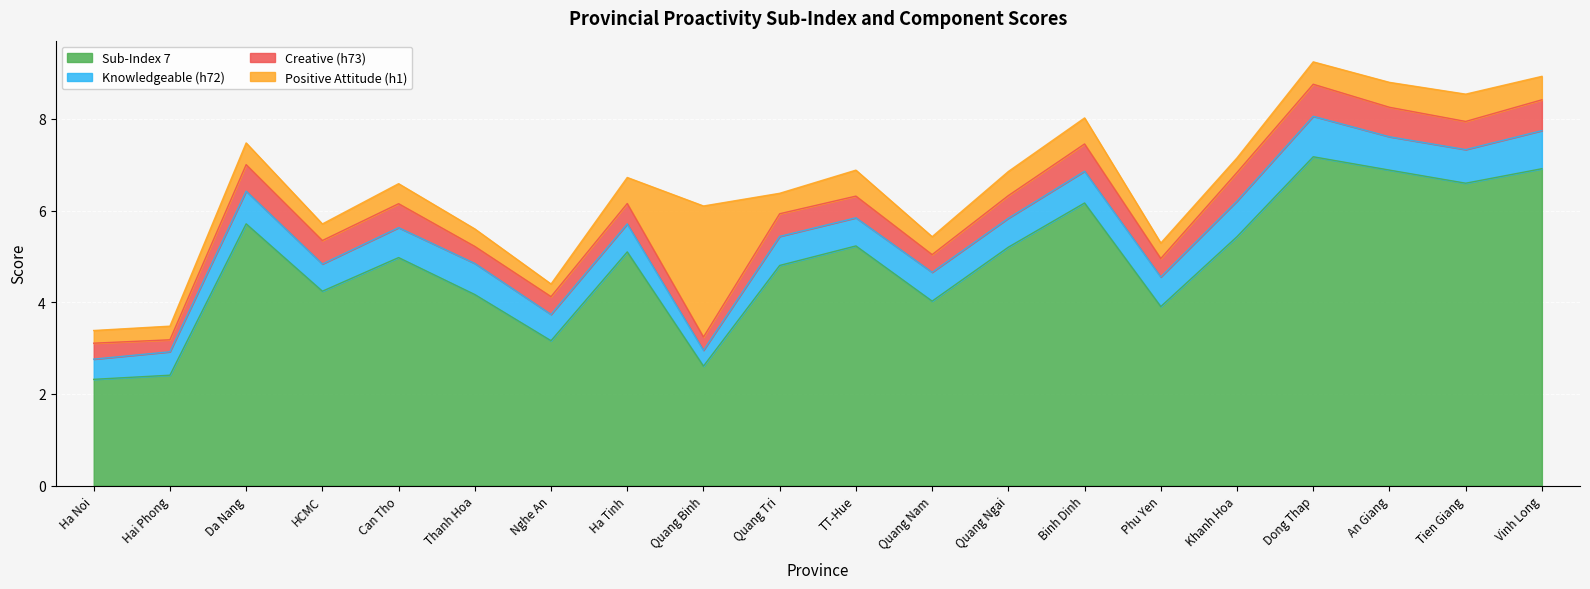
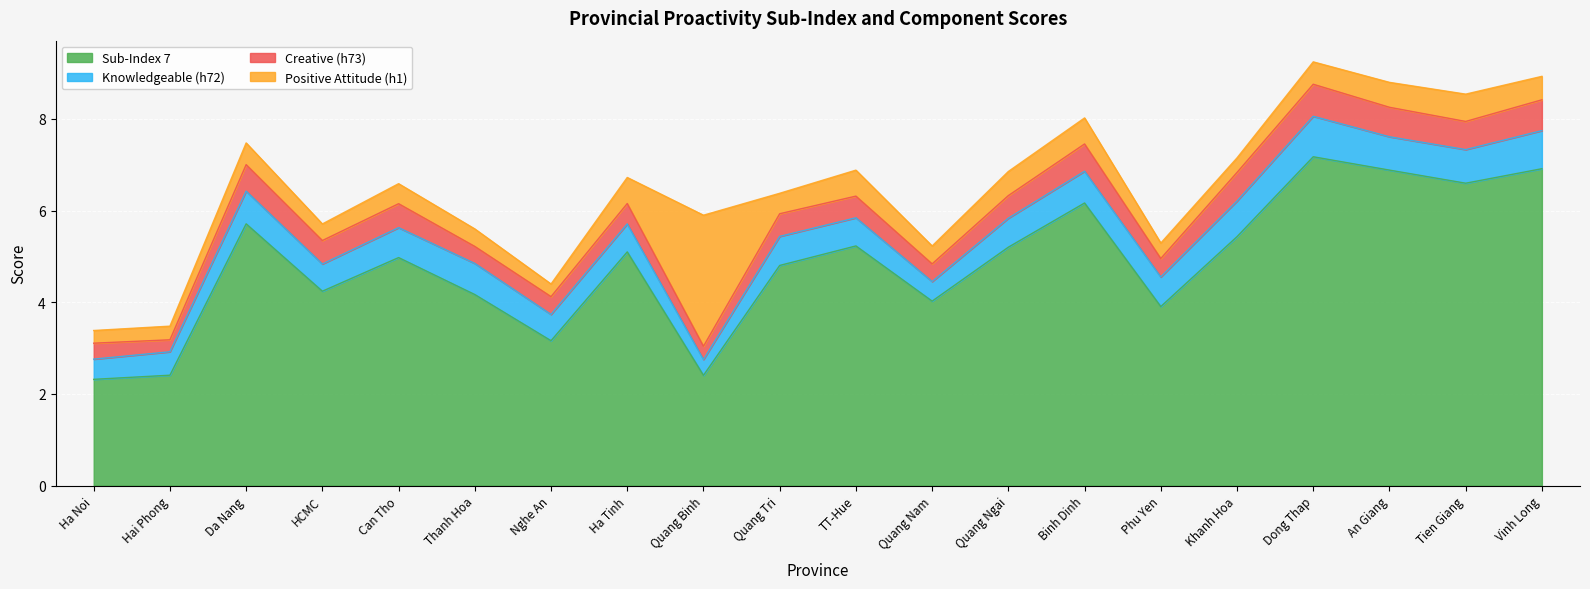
Sub-Index 7, Quang Binh: 2.6 -> 2.4
Knowledgeable (h72), Quang Nam: 0.6 -> 0.4
